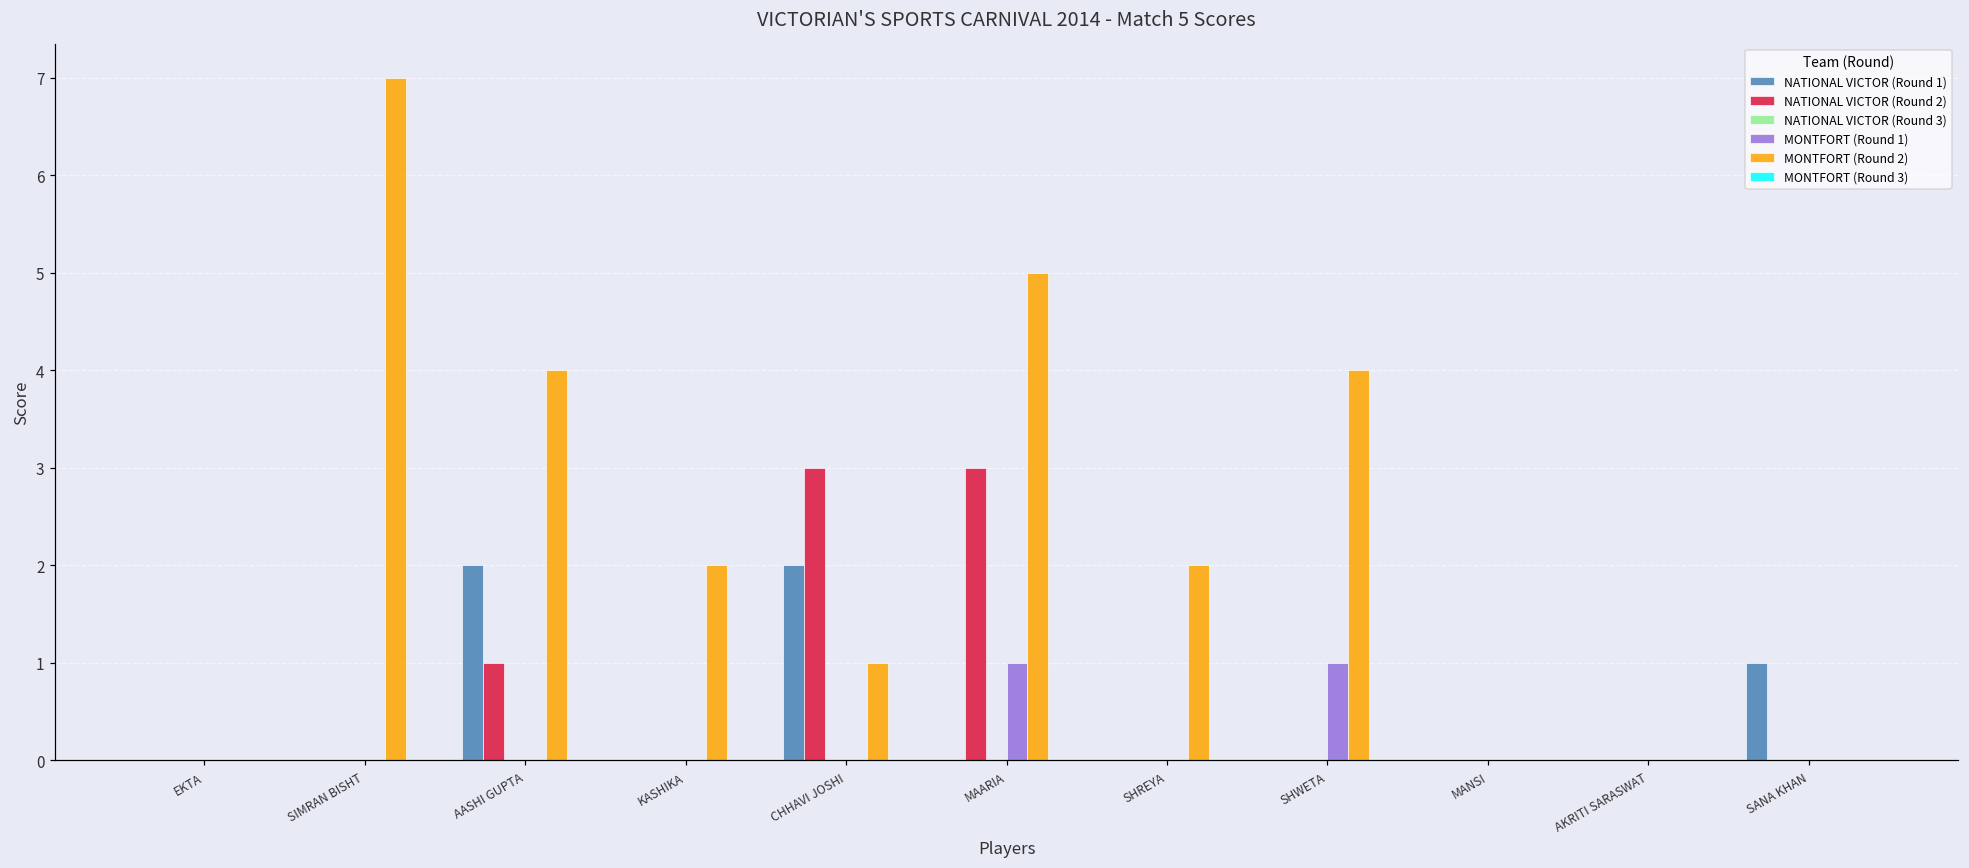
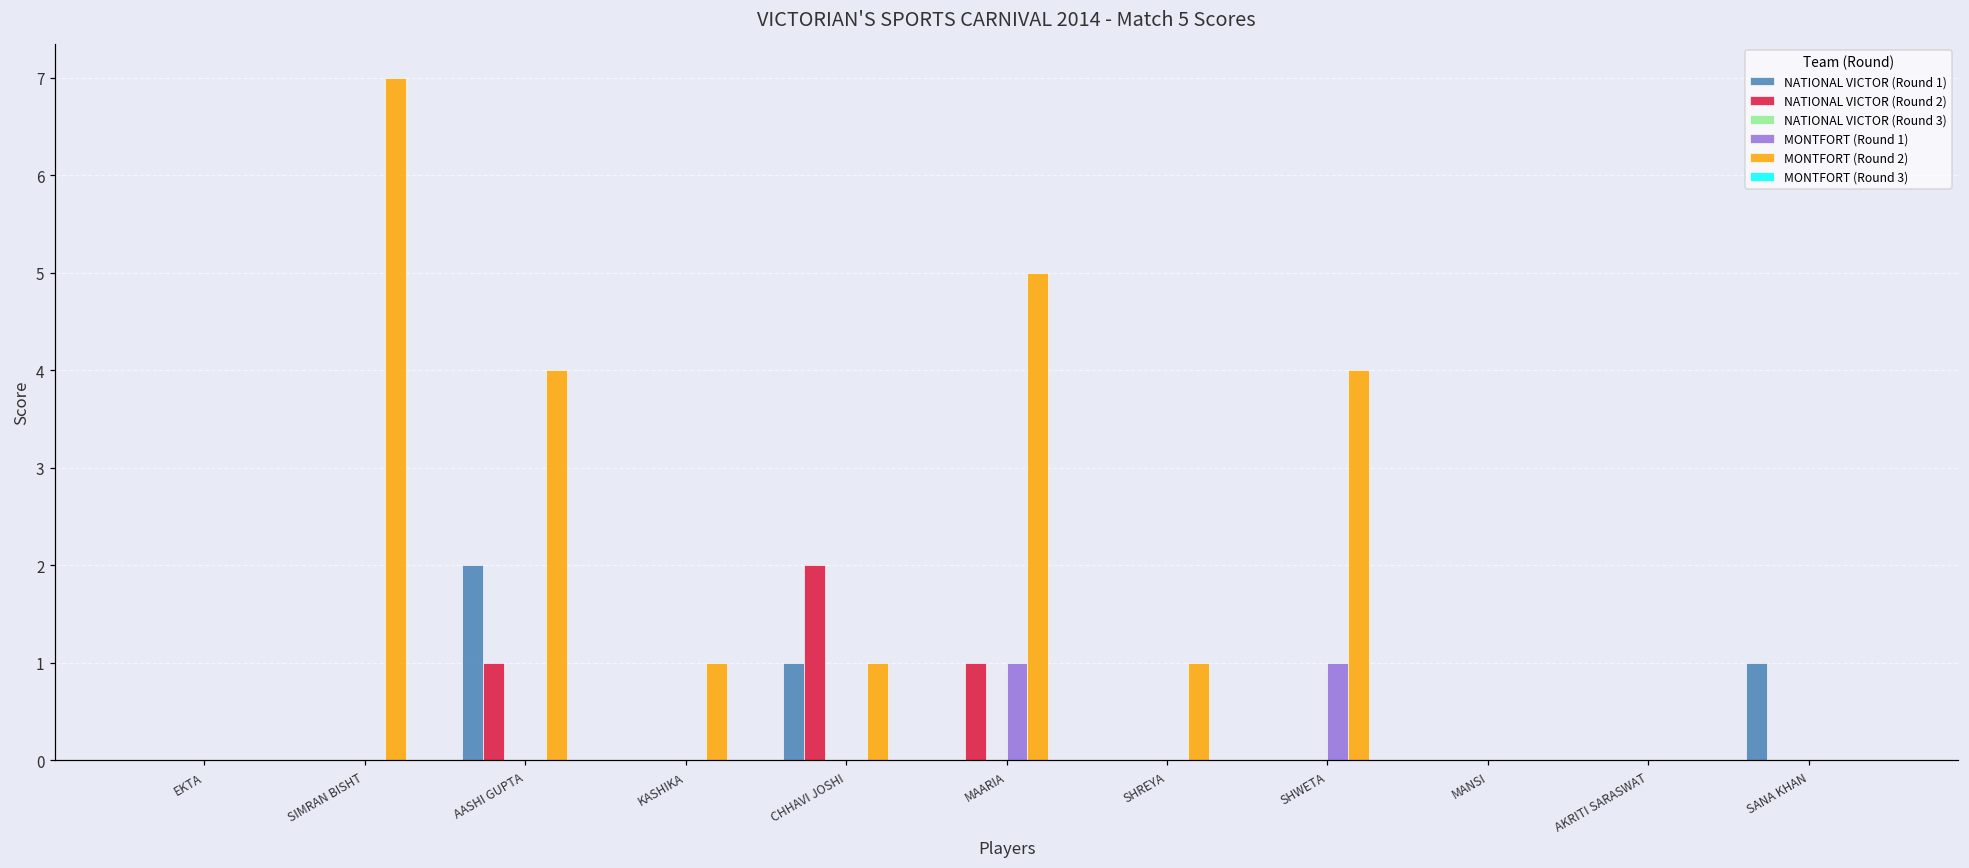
MONTFORT (Round 2), KASHIKA: 2 -> 1
NATIONAL VICTOR (Round 1), CHHAVI JOSHI: 2 -> 1
NATIONAL VICTOR (Round 2), CHHAVI JOSHI: 3 -> 2
NATIONAL VICTOR (Round 2), MAARIA: 3 -> 1
MONTFORT (Round 2), SHREYA: 2 -> 1
